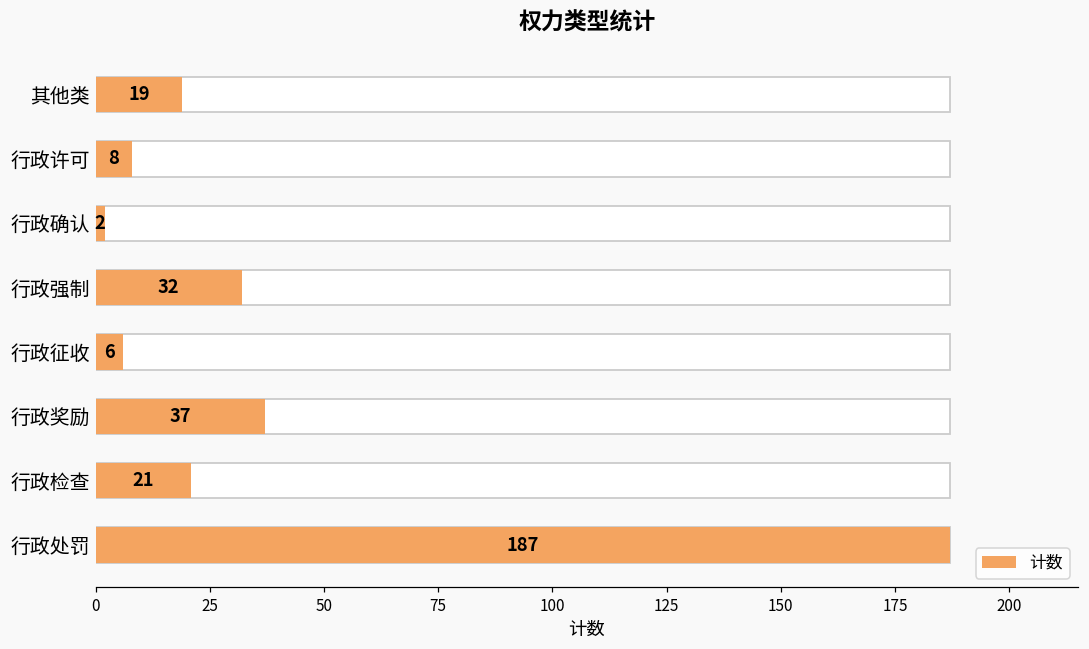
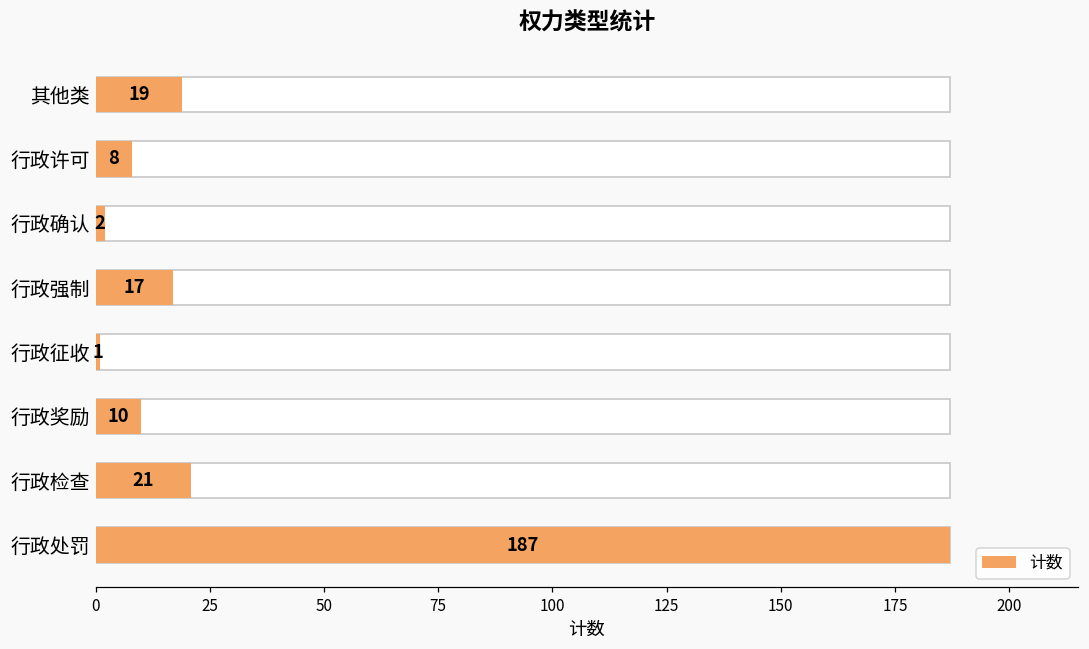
计数, 行政强制: 32 -> 17
计数, 行政征收: 6 -> 1
计数, 行政奖励: 37 -> 10
